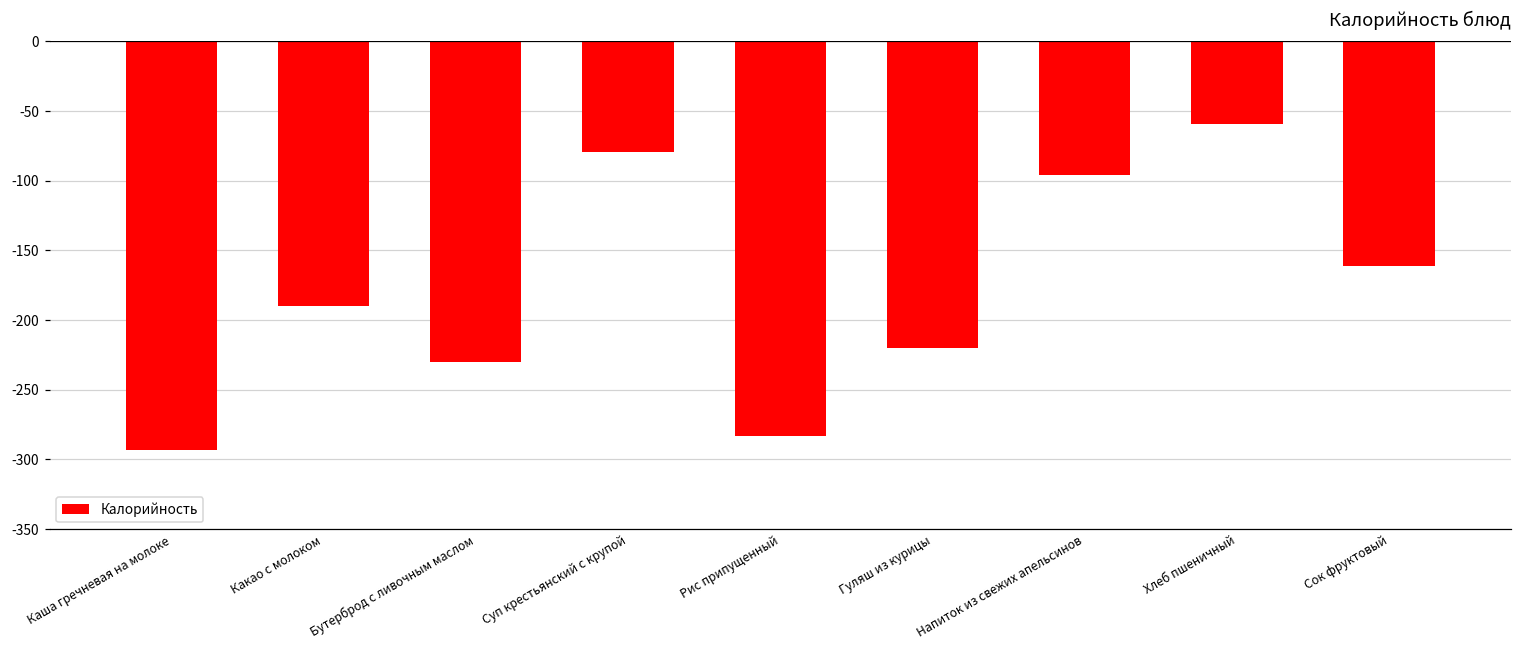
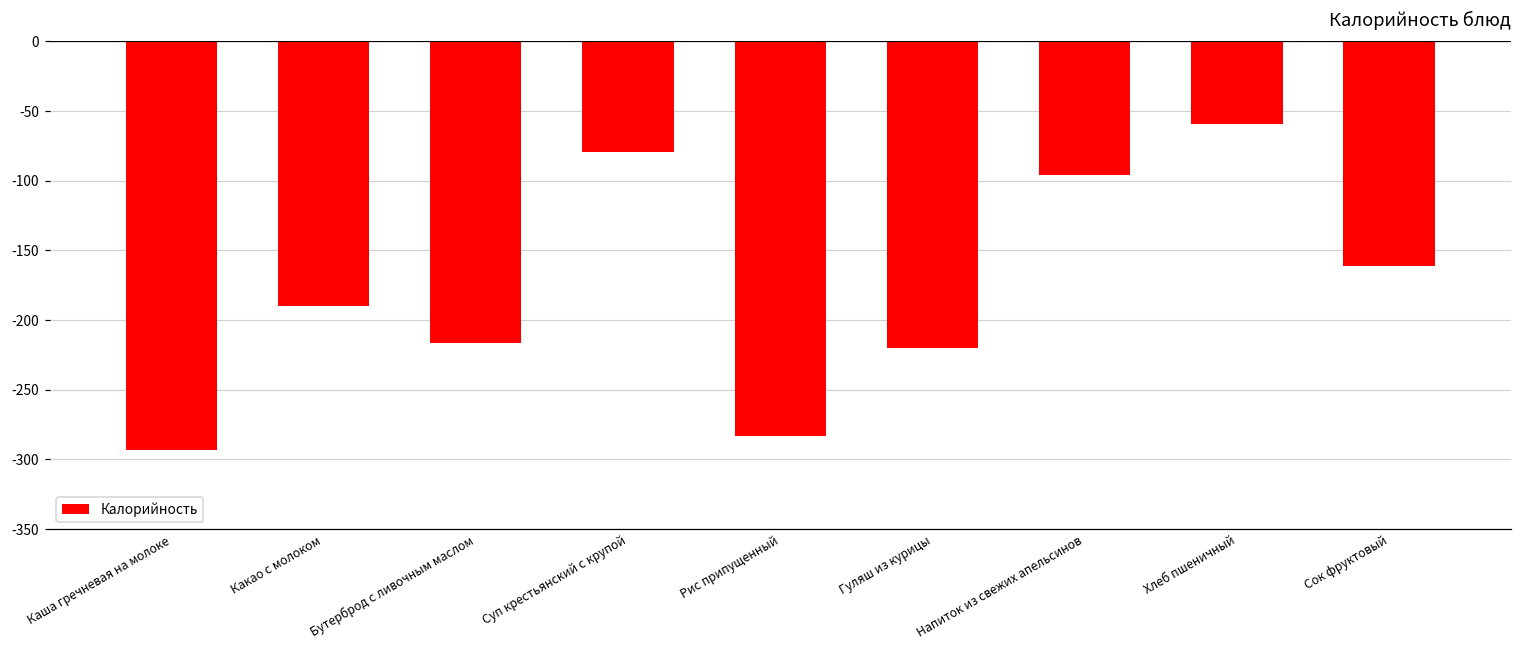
Бутерброд с ливочным маслом: -230 -> -216
